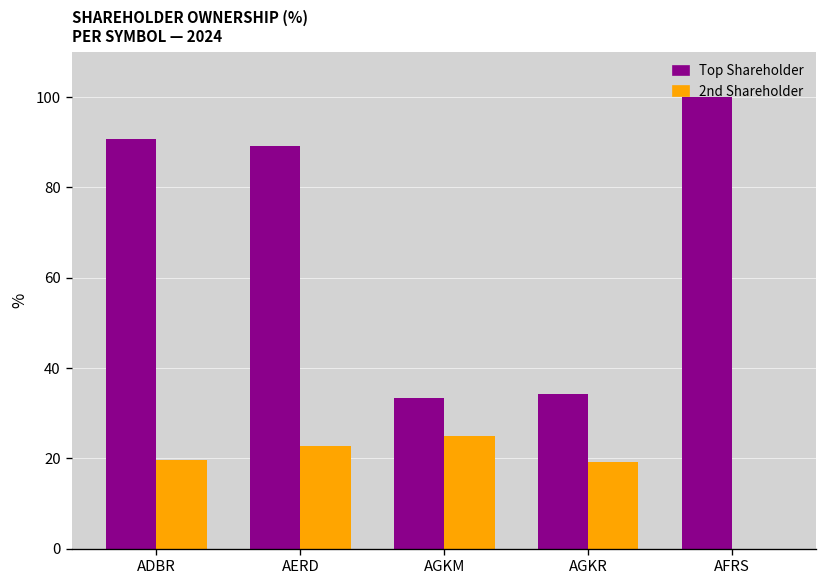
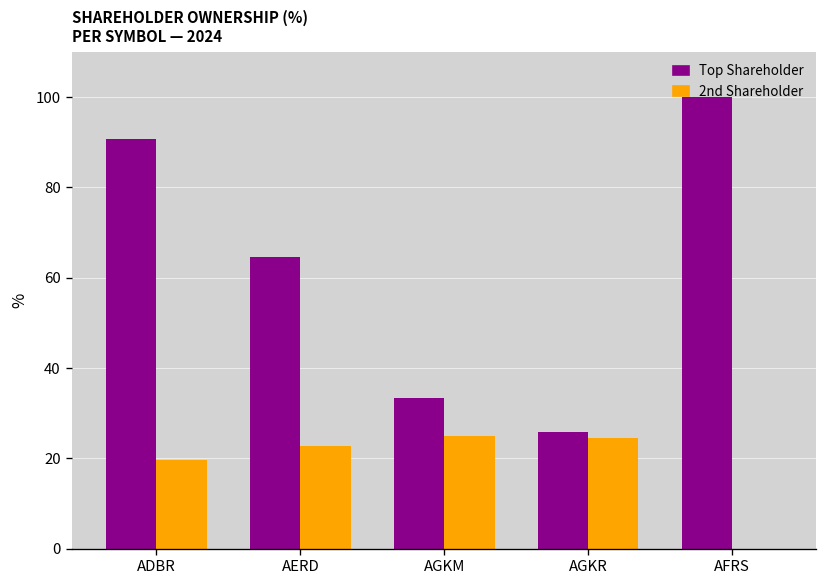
Top Shareholder, AERD: 89 -> 65
Top Shareholder, AGKR: 34 -> 26
2nd Shareholder, AGKR: 19 -> 25
